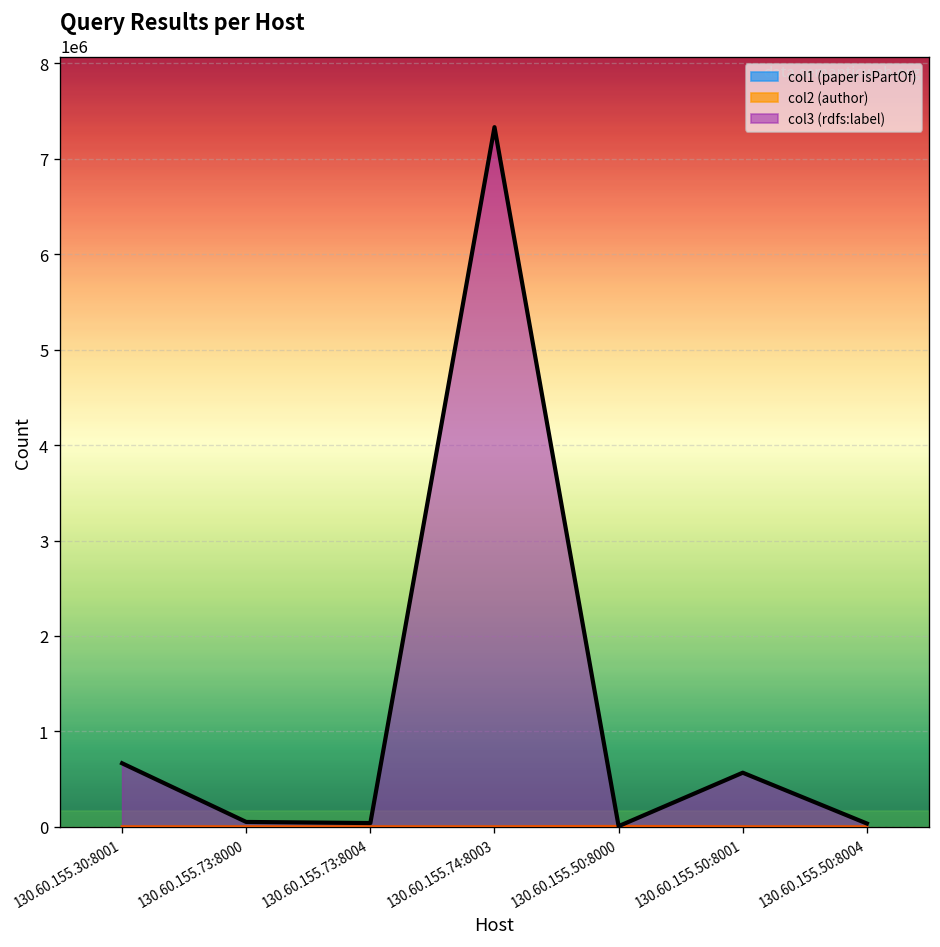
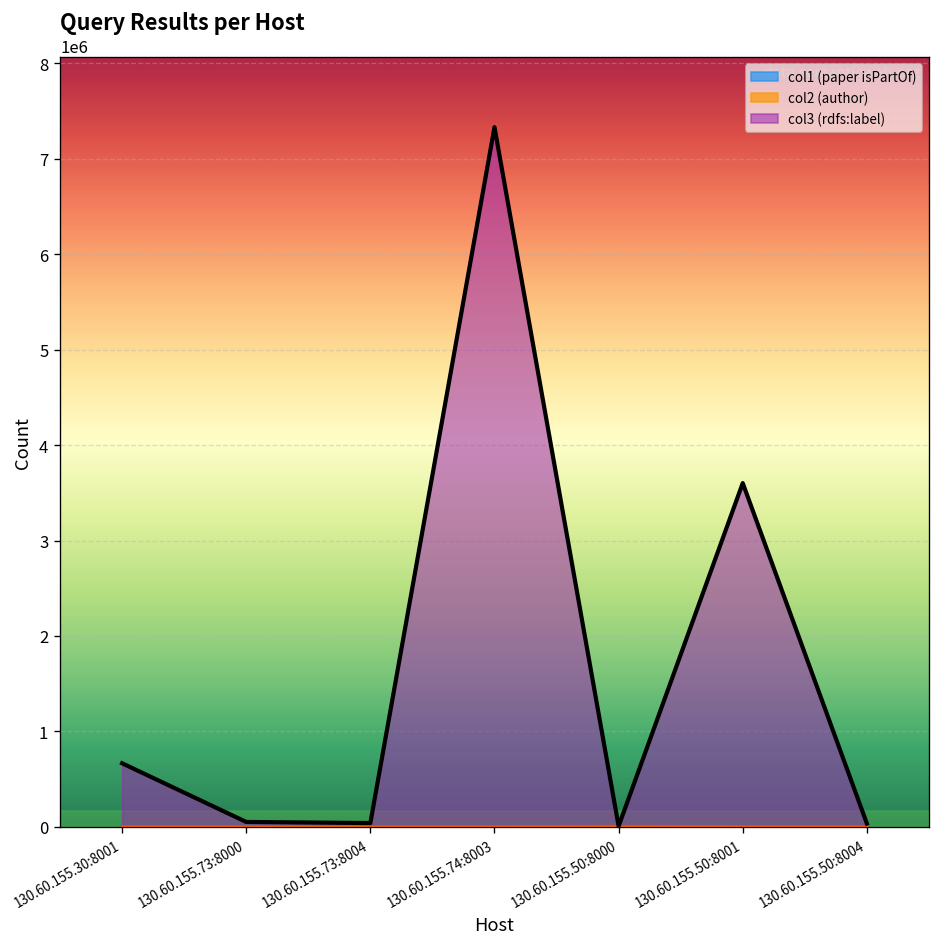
col3 (rdfs:label), 130.60.155.50:8001: 600000 -> 3600000
